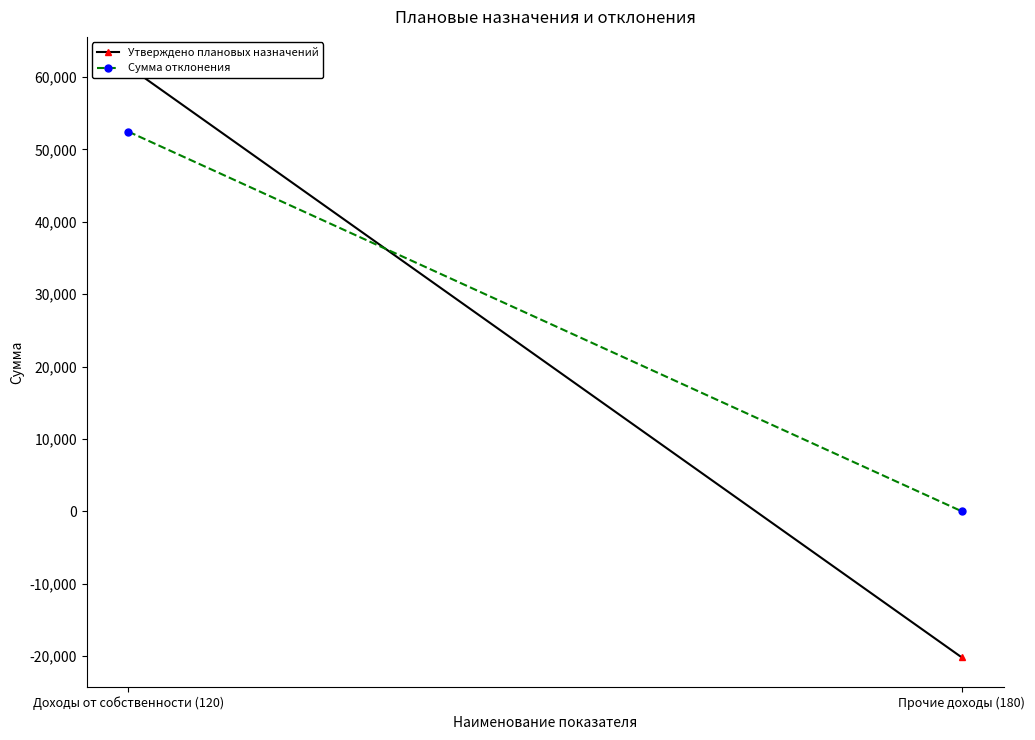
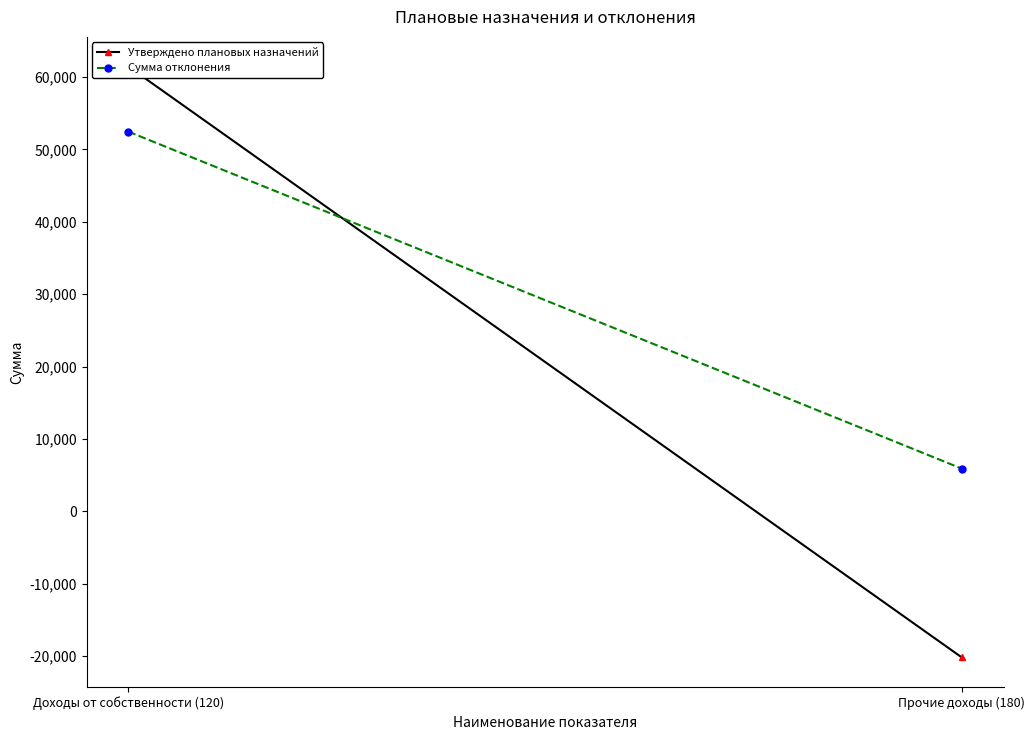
Сумма отклонения, Прочие доходы (180): 0 -> 6,000
